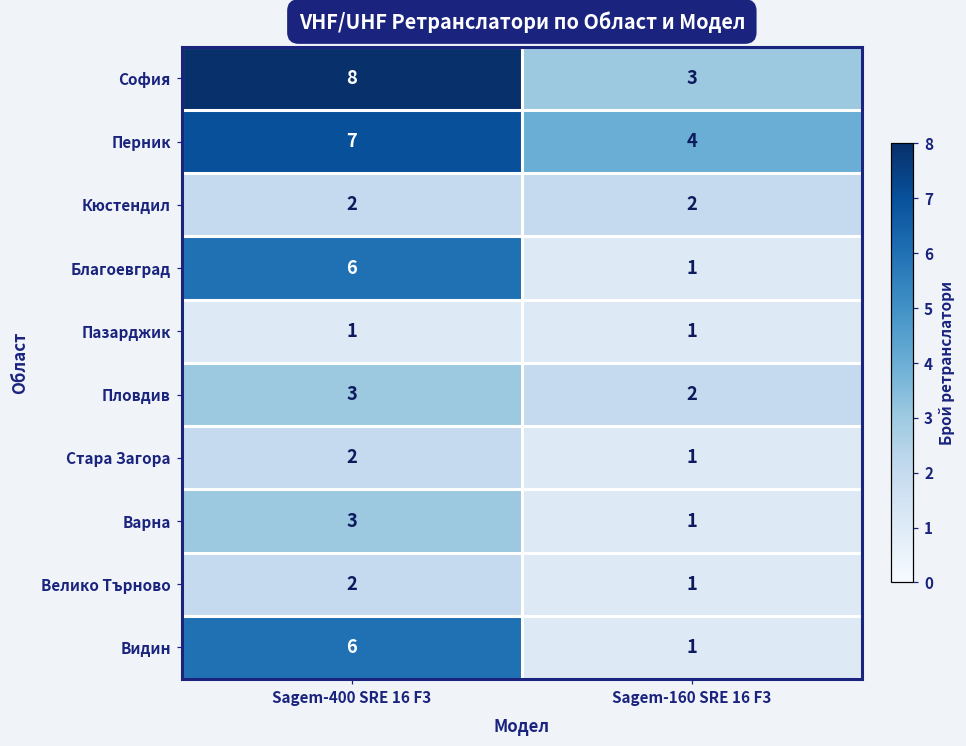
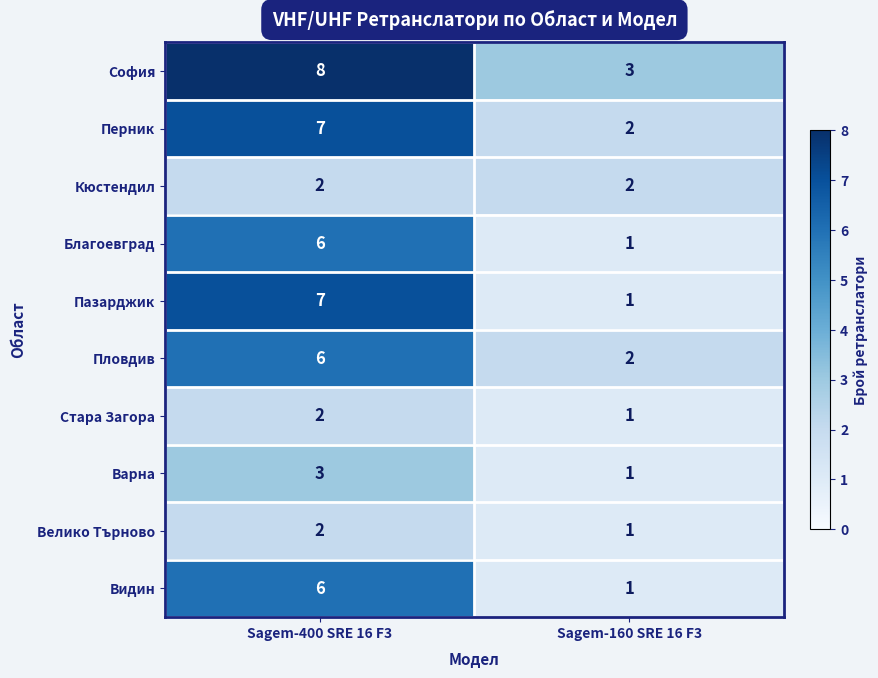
Перник, Sagem-160 SRE 16 F3: 4 -> 2
Пазарджик, Sagem-400 SRE 16 F3: 1 -> 7
Пловдив, Sagem-400 SRE 16 F3: 3 -> 6
